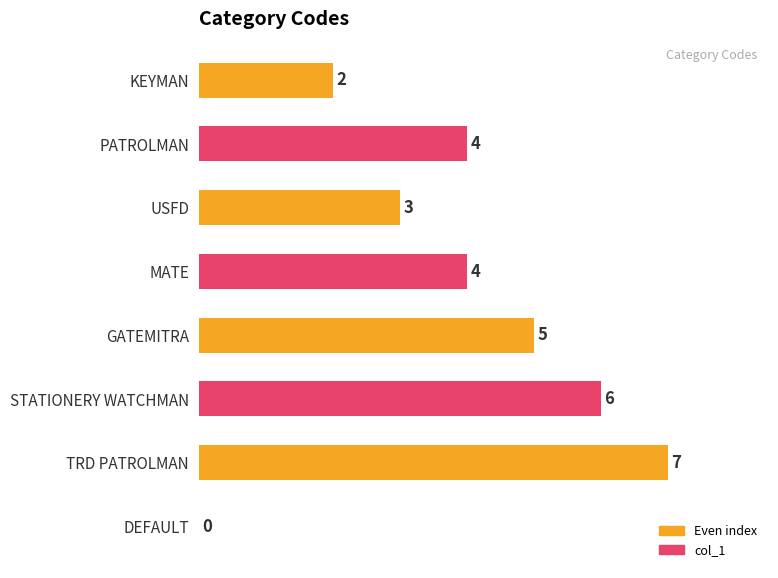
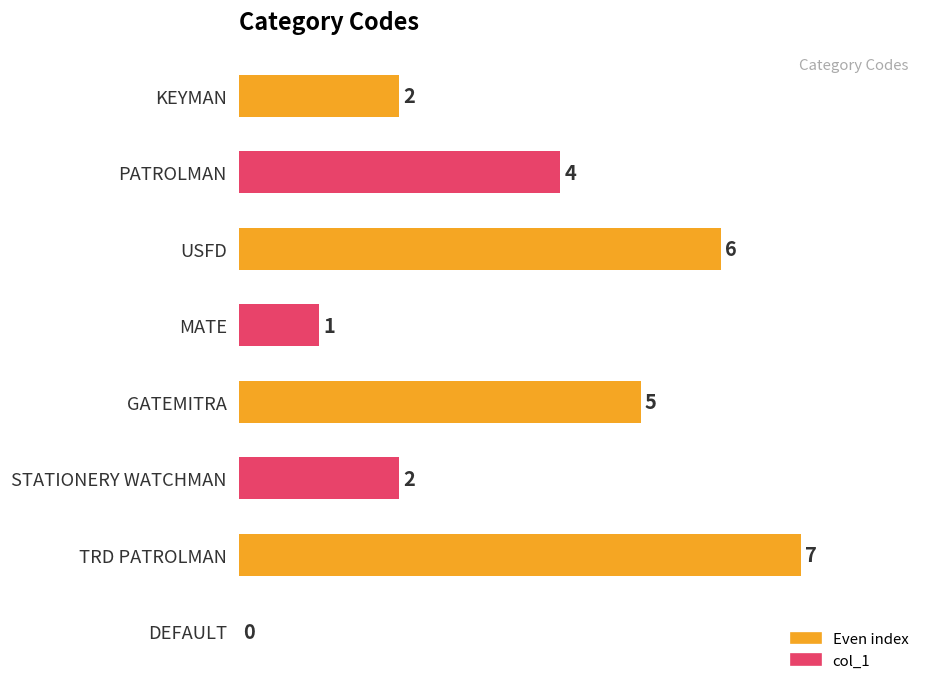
USFD: 3 -> 6
MATE: 4 -> 1
STATIONERY WATCHMAN: 6 -> 2
